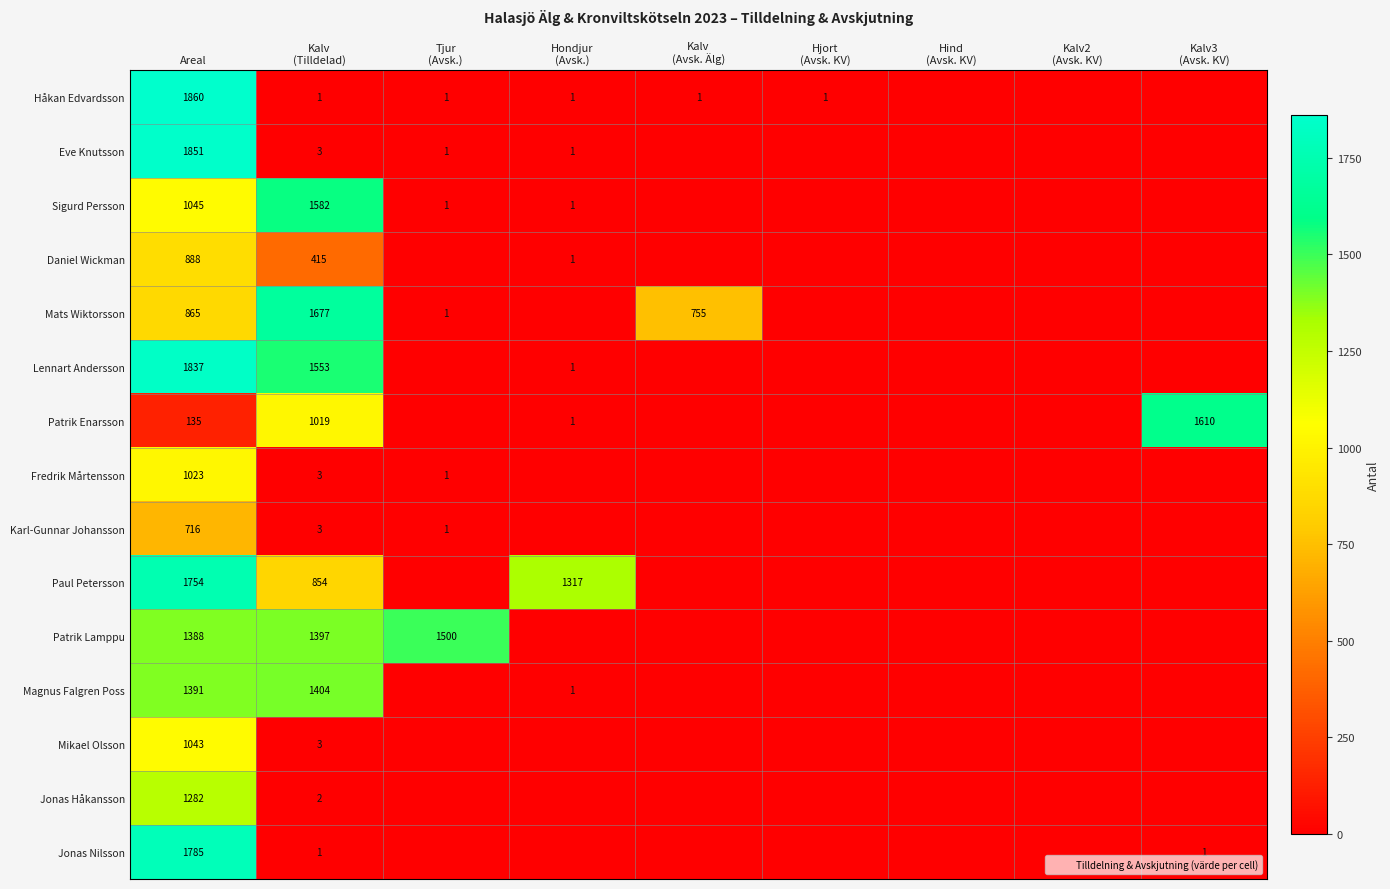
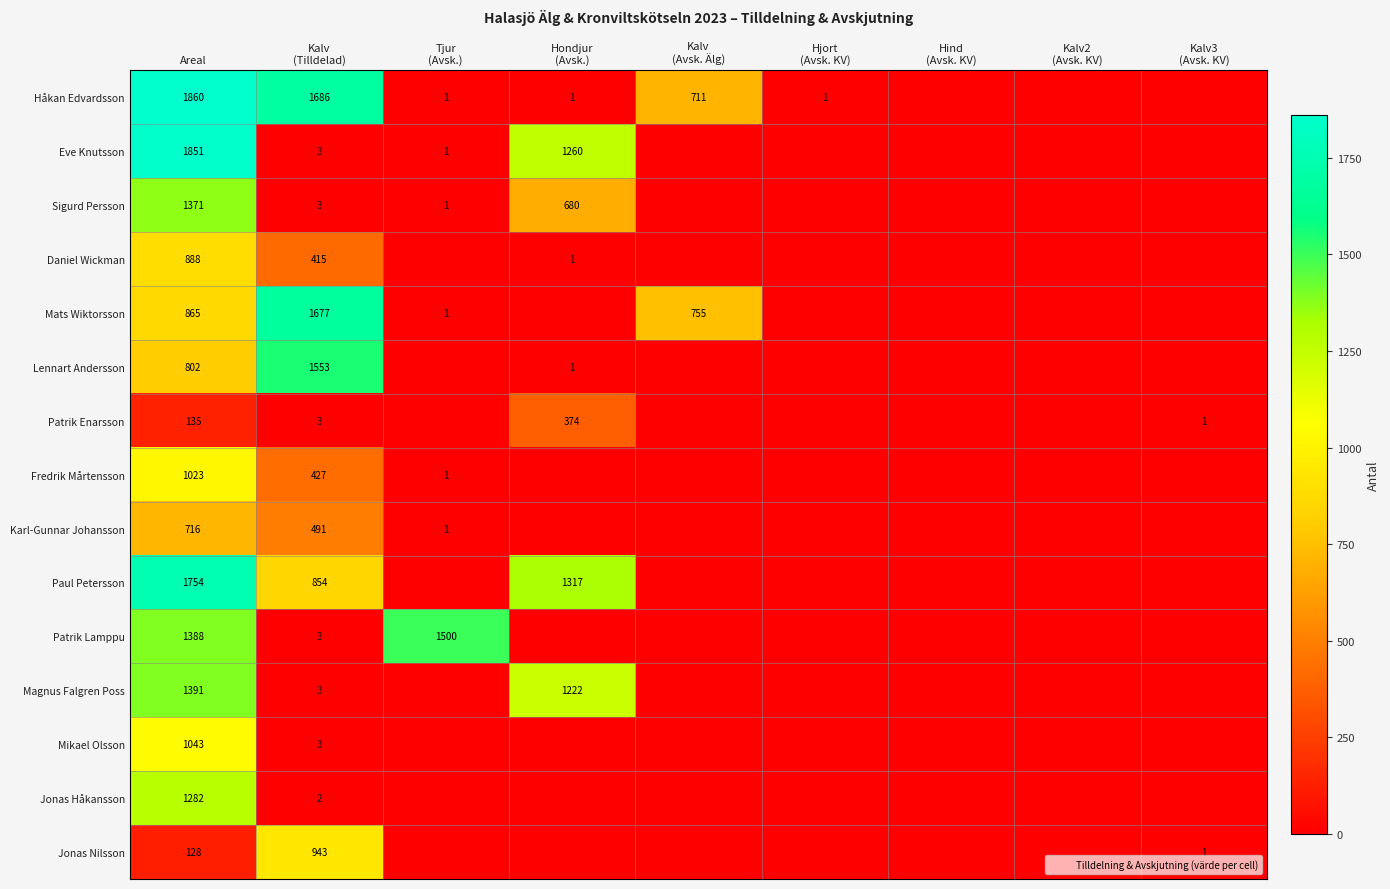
Håkan Edvardsson, Kalv (Tilldelad): 1 -> 1686
Håkan Edvardsson, Kalv (Avsk. Älg): 1 -> 711
Eve Knutsson, Hondjur (Avsk.): 1 -> 1260
Sigurd Persson, Areal: 1045 -> 1371
Sigurd Persson, Kalv (Tilldelad): 1582 -> 3
Sigurd Persson, Hondjur (Avsk.): 1 -> 680
Lennart Andersson, Areal: 1837 -> 802
Patrik Enarsson, Kalv (Tilldelad): 1019 -> 3
Patrik Enarsson, Hondjur (Avsk.): 1 -> 374
Patrik Enarsson, Kalv3 (Avsk. KV): 1610 -> 1
Fredrik Mårtensson, Kalv (Tilldelad): 3 -> 427
Karl-Gunnar Johansson, Kalv (Tilldelad): 3 -> 491
Patrik Lamppu, Kalv (Tilldelad): 1397 -> 3
Magnus Falgren Poss, Kalv (Tilldelad): 1404 -> 3
Magnus Falgren Poss, Hondjur (Avsk.): 1 -> 1222
Jonas Nilsson, Areal: 1785 -> 128
Jonas Nilsson, Kalv (Tilldelad): 1 -> 943
